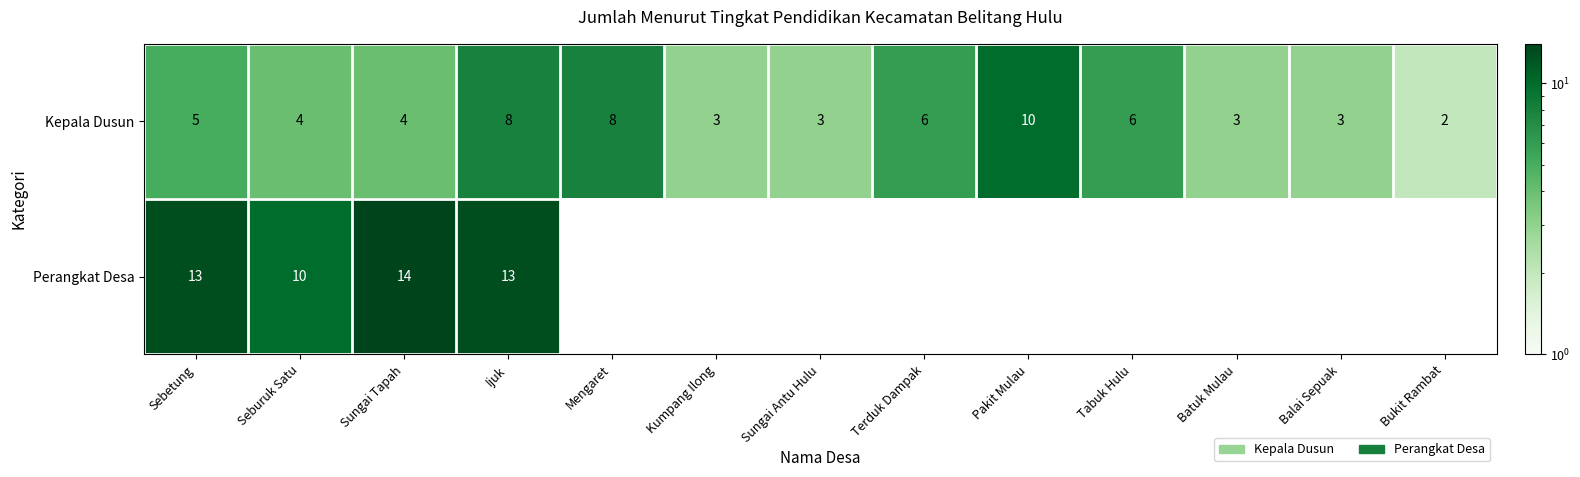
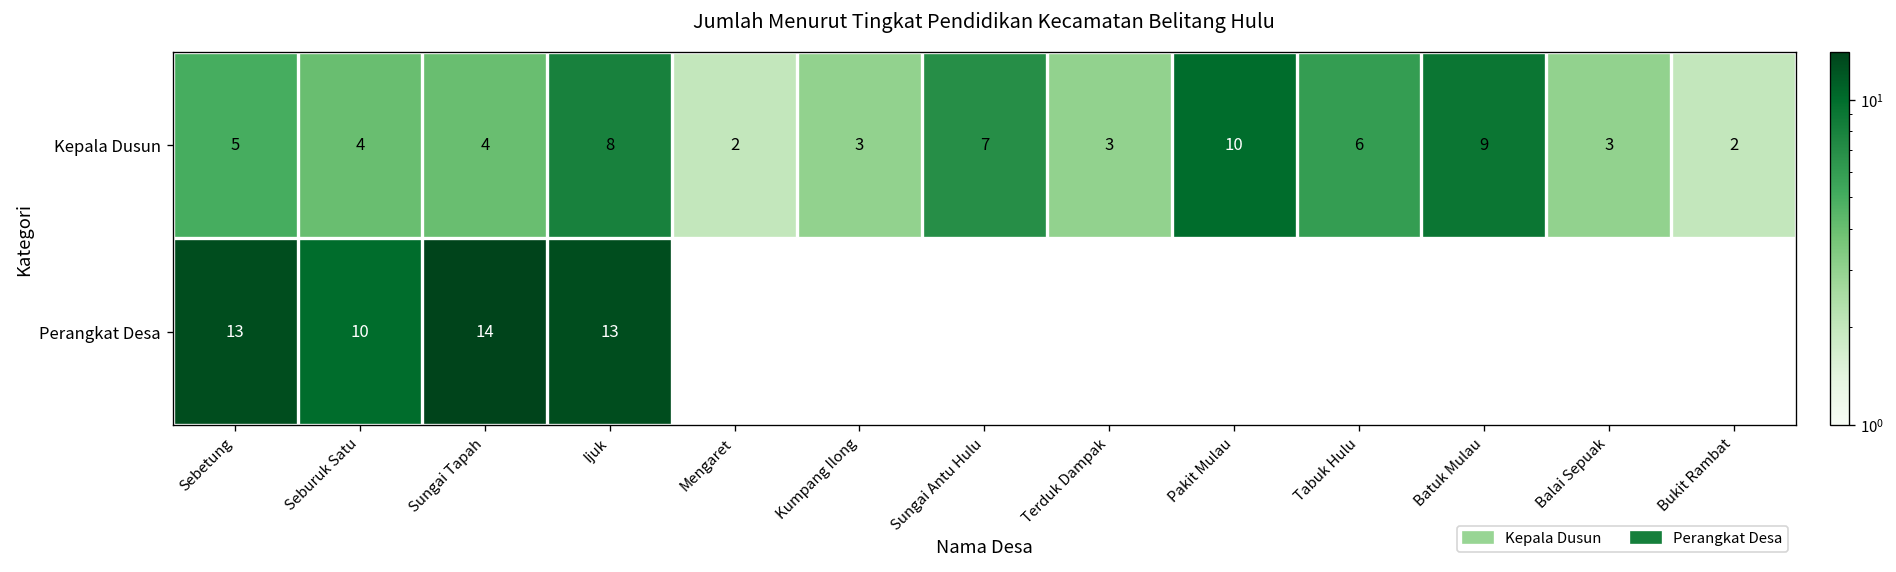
Kepala Dusun, Mengaret: 8 -> 2
Kepala Dusun, Sungai Antu Hulu: 3 -> 7
Kepala Dusun, Terduk Dampak: 6 -> 3
Kepala Dusun, Batuk Mulau: 3 -> 9
